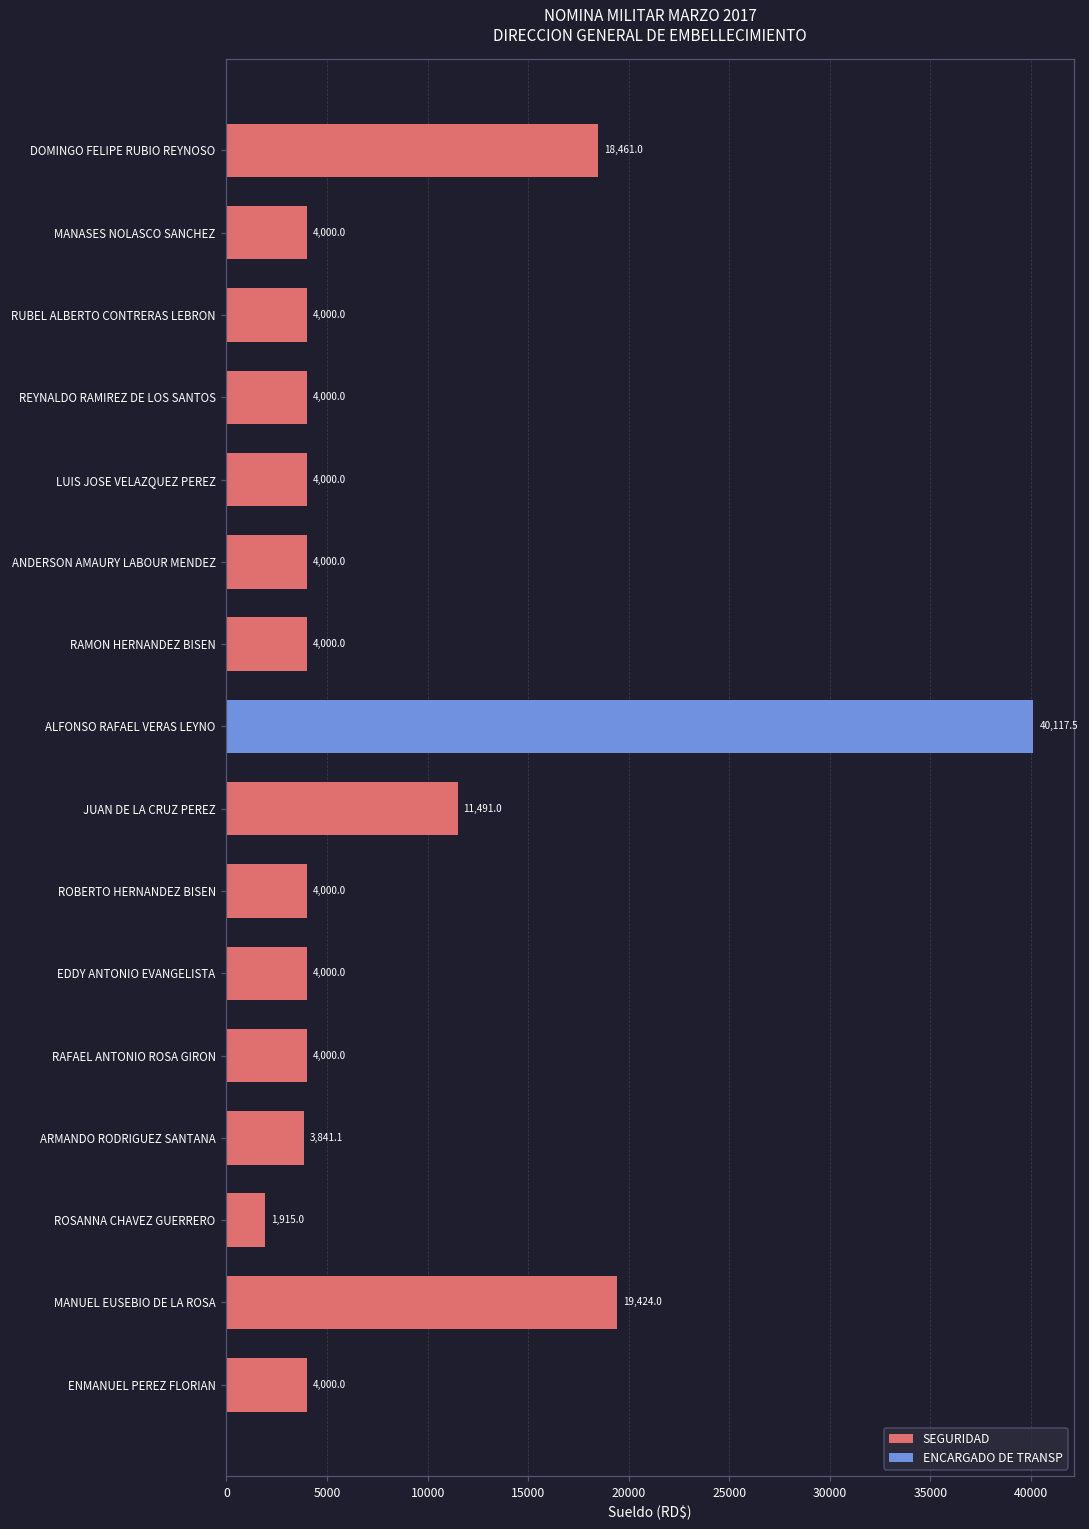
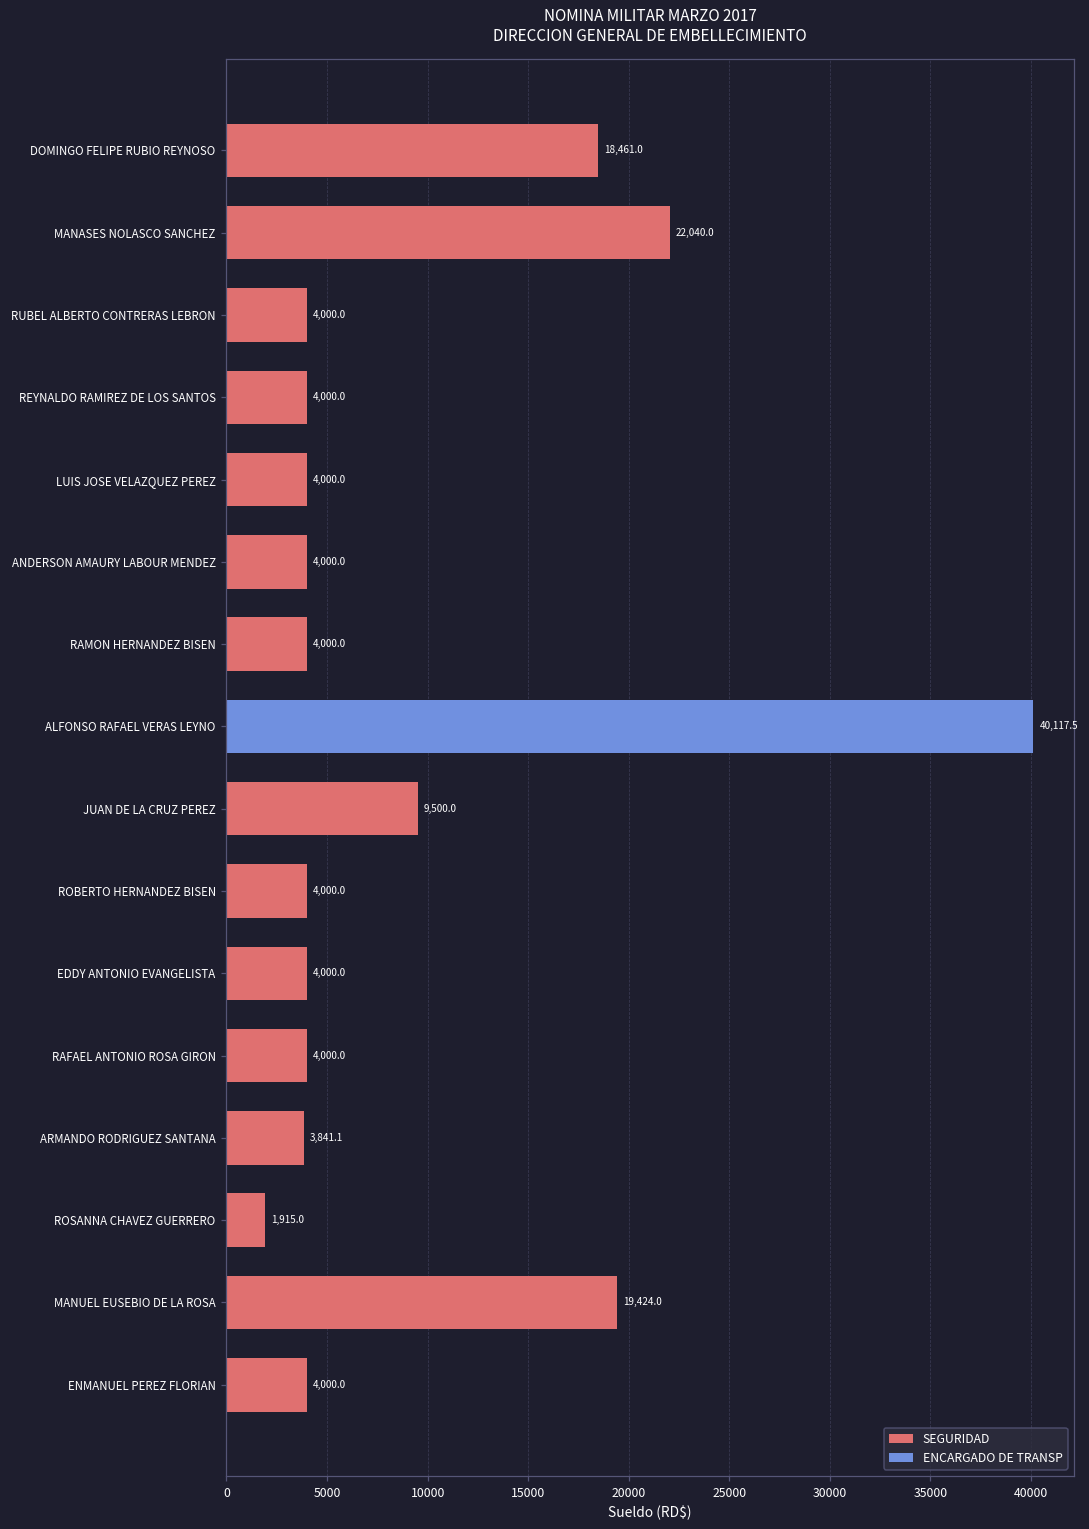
SEGURIDAD, MANASES NOLASCO SANCHEZ: 4,000.0 -> 22,040.0
SEGURIDAD, JUAN DE LA CRUZ PEREZ: 11,491.0 -> 9,500.0
